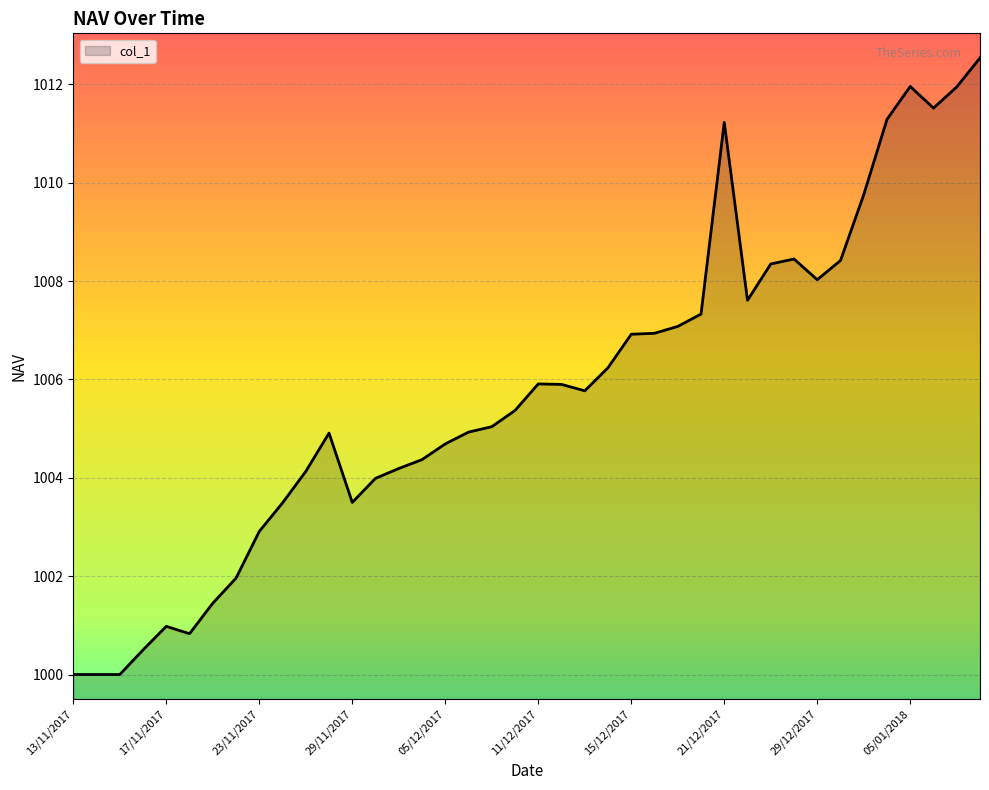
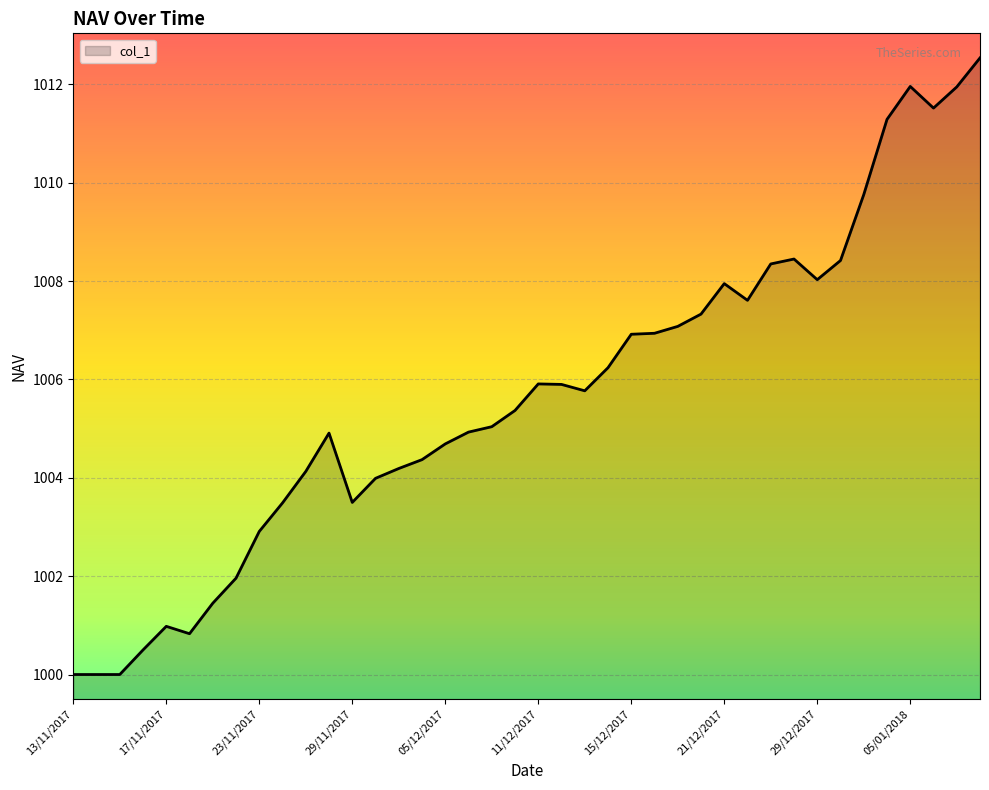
21/12/2017: 1011.2 -> 1008.0
